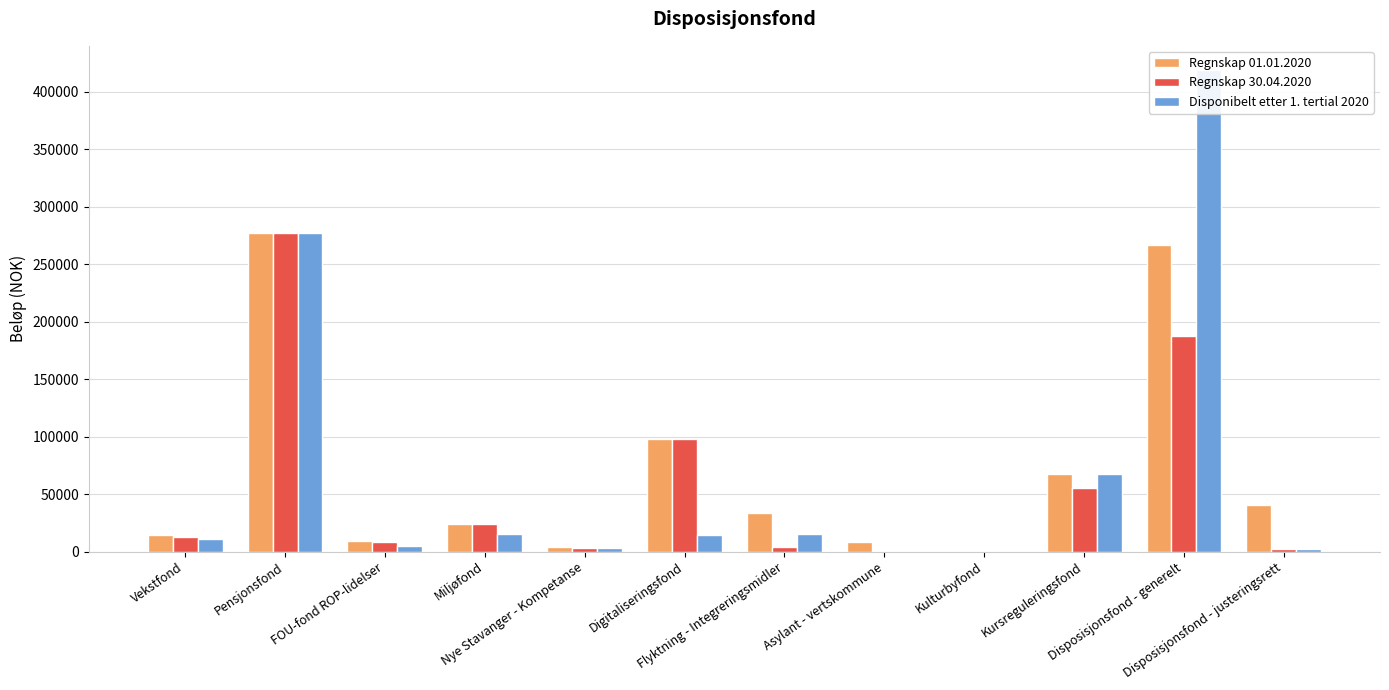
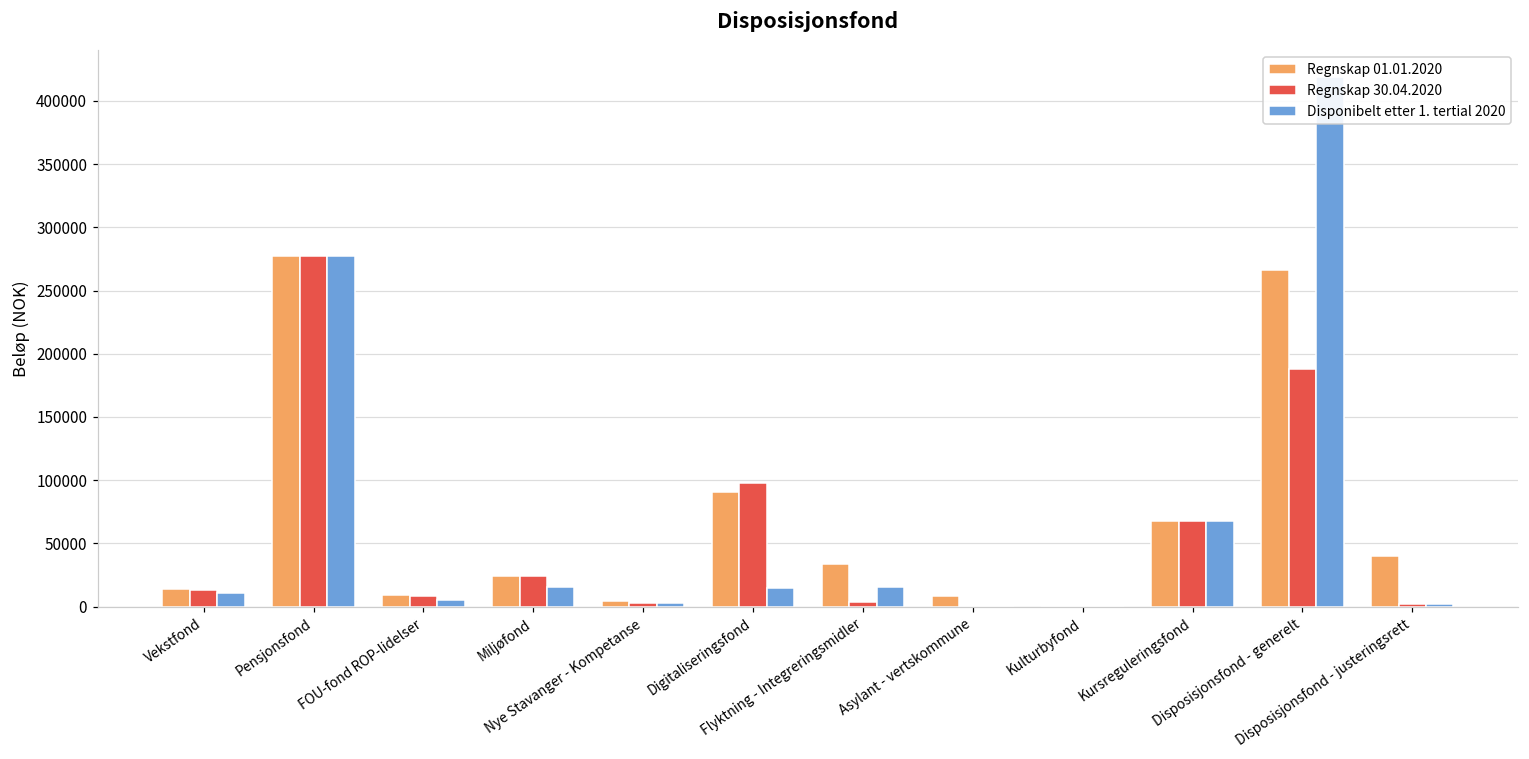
Regnskap 01.01.2020, Digitaliseringsfond: 98000 -> 91000
Regnskap 30.04.2020, Kursreguleringsfond: 55000 -> 67000
